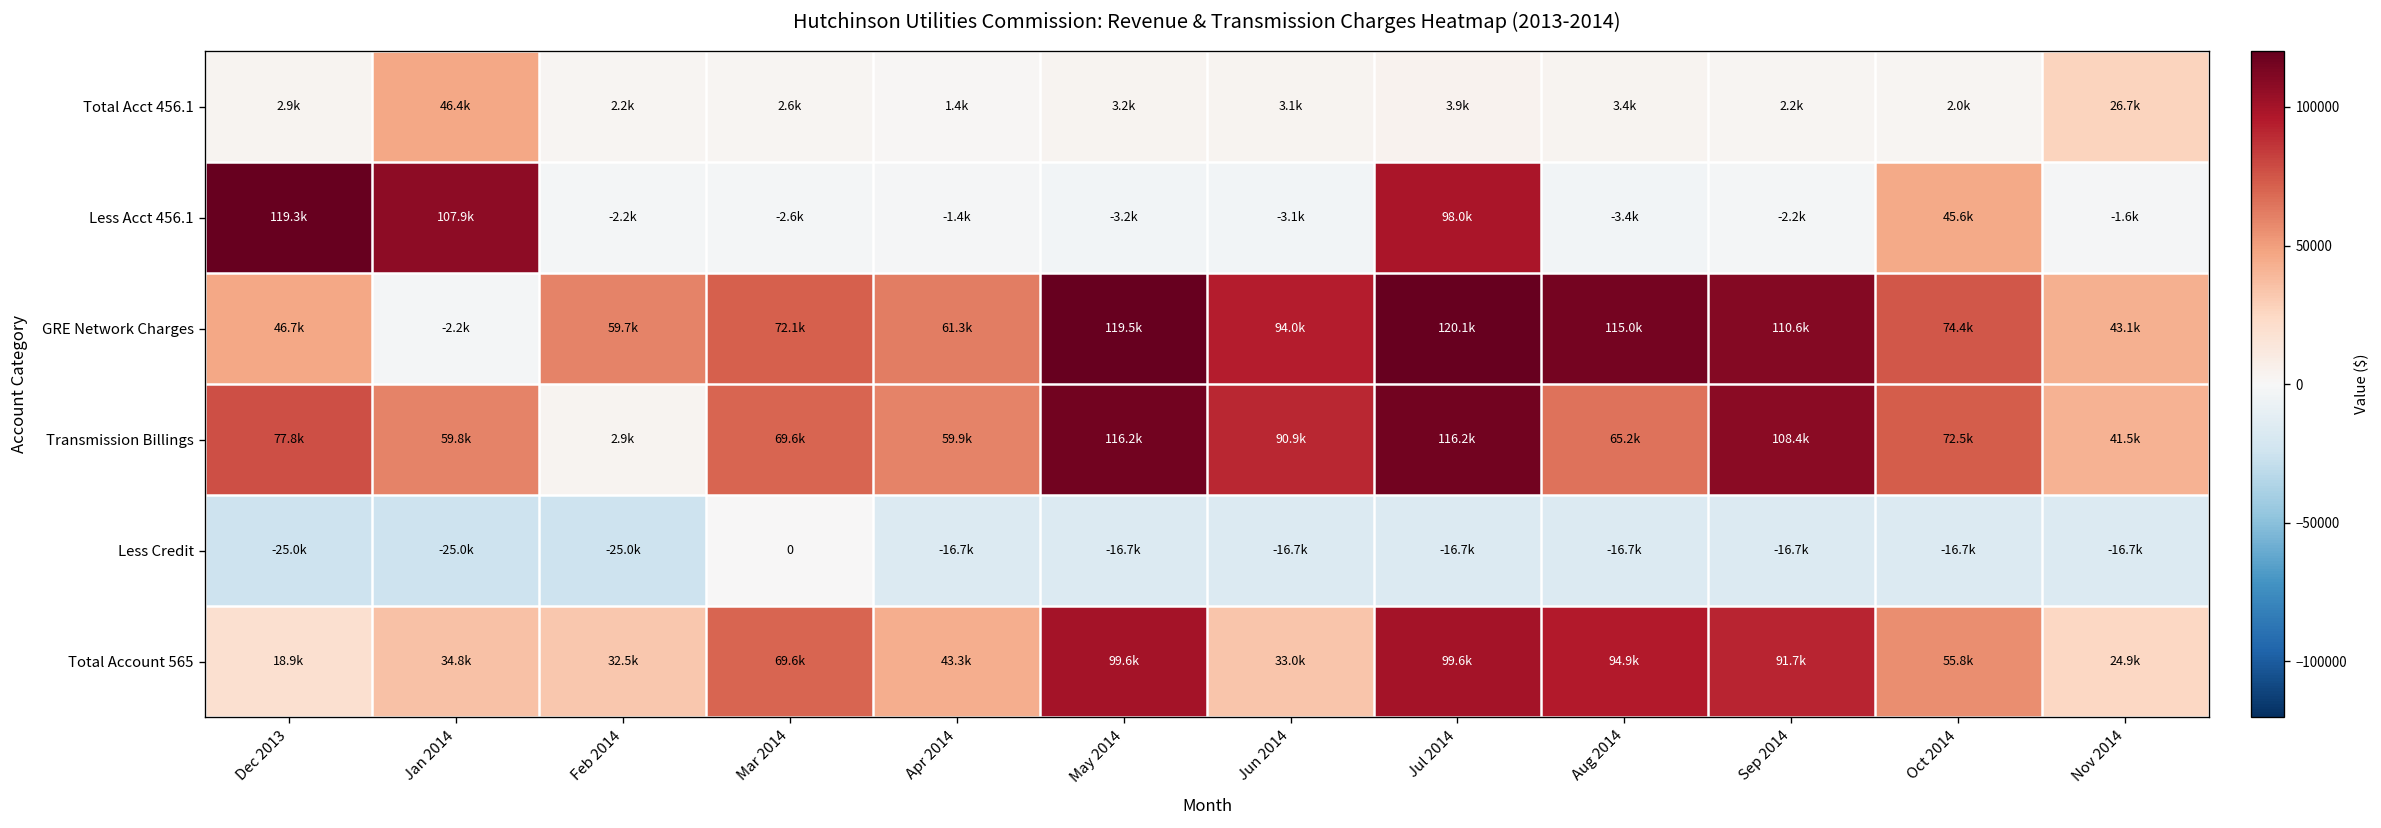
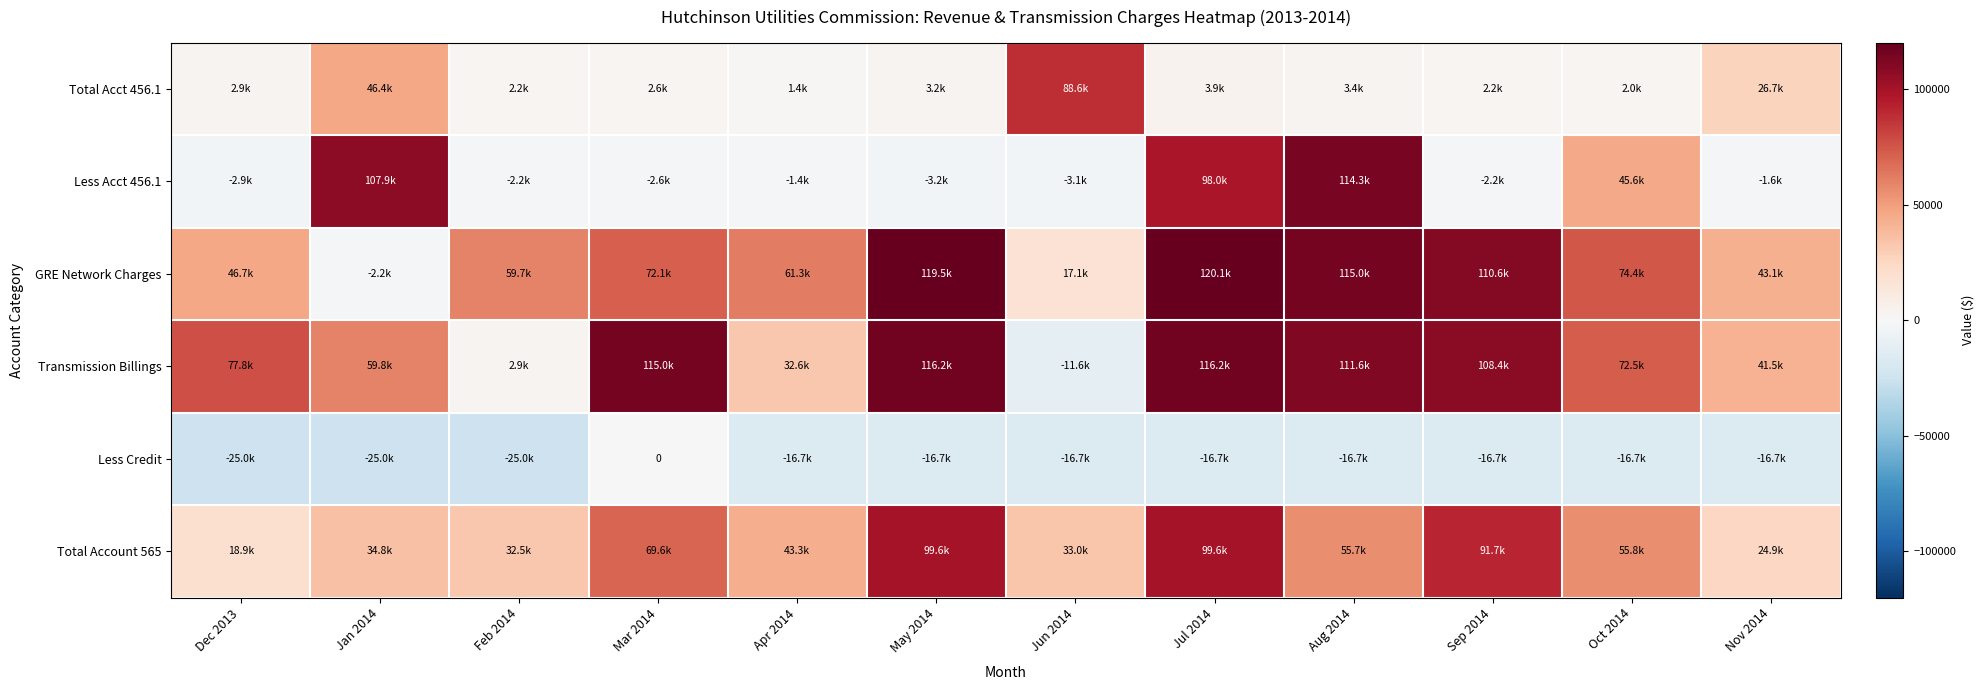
Total Acct 456.1, Jun 2014: 3.1k -> 88.6k
Less Acct 456.1, Dec 2013: 119.3k -> -2.9k
Less Acct 456.1, Aug 2014: -3.4k -> 114.3k
GRE Network Charges, Jun 2014: 94.0k -> 17.1k
Transmission Billings, Mar 2014: 69.6k -> 115.0k
Transmission Billings, Apr 2014: 59.9k -> 32.6k
Transmission Billings, Jun 2014: 90.9k -> -11.6k
Transmission Billings, Aug 2014: 65.2k -> 111.6k
Total Account 565, Aug 2014: 94.9k -> 55.7k
